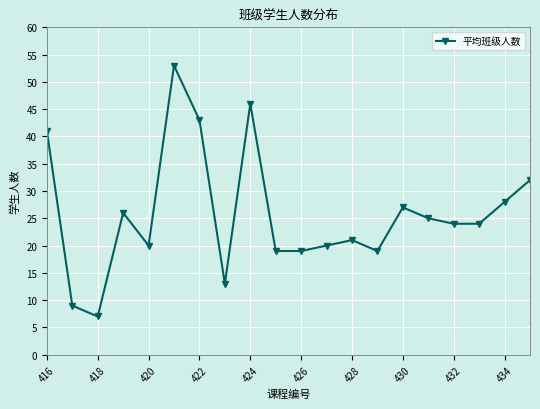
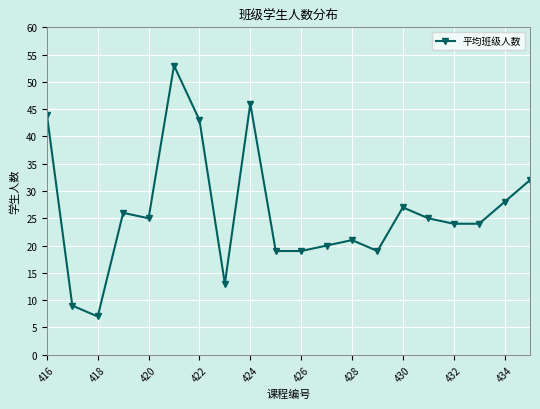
416: 41 -> 44
420: 20 -> 25
